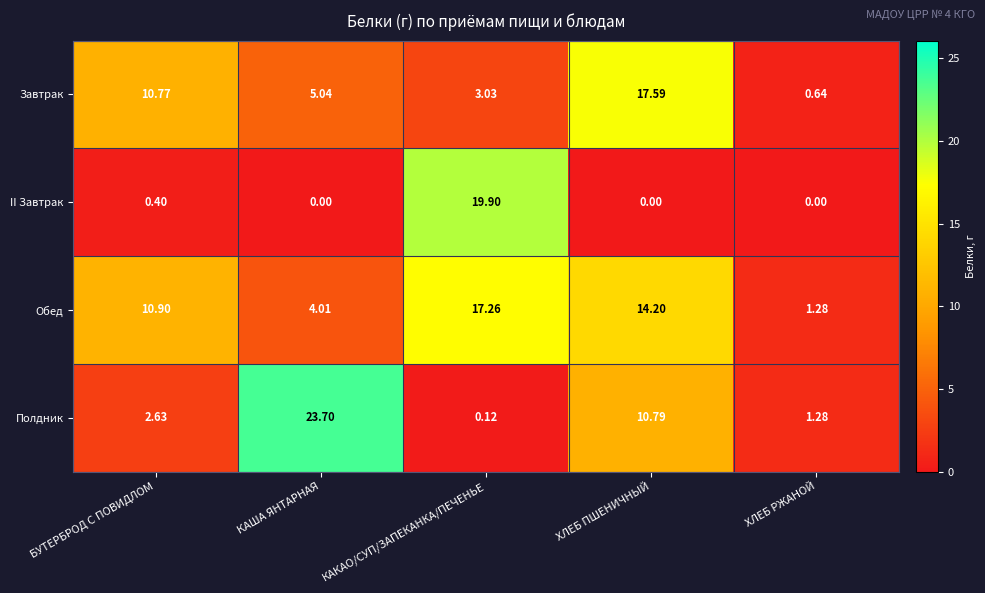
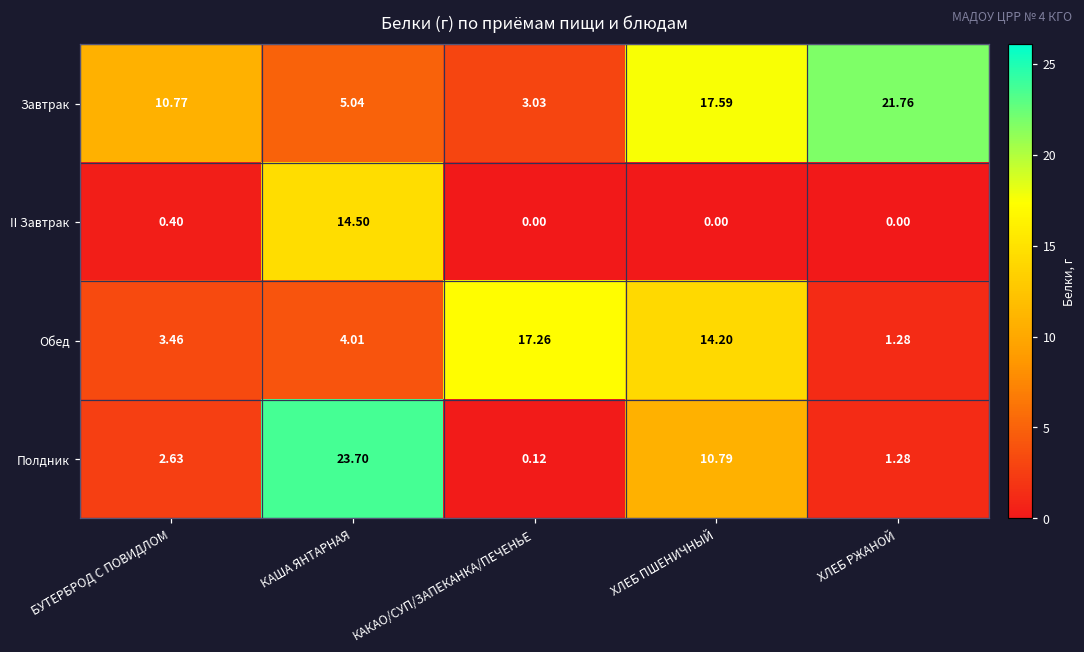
Завтрак, ХЛЕБ РЖАНОЙ: 0.64 -> 21.76
II Завтрак, КАША ЯНТАРНАЯ: 0.00 -> 14.50
II Завтрак, КАКАО/СУП/ЗАПЕКАНКА/ПЕЧЕНЬЕ: 19.90 -> 0.00
Обед, БУТЕРБРОД С ПОВИДЛОМ: 10.90 -> 3.46
